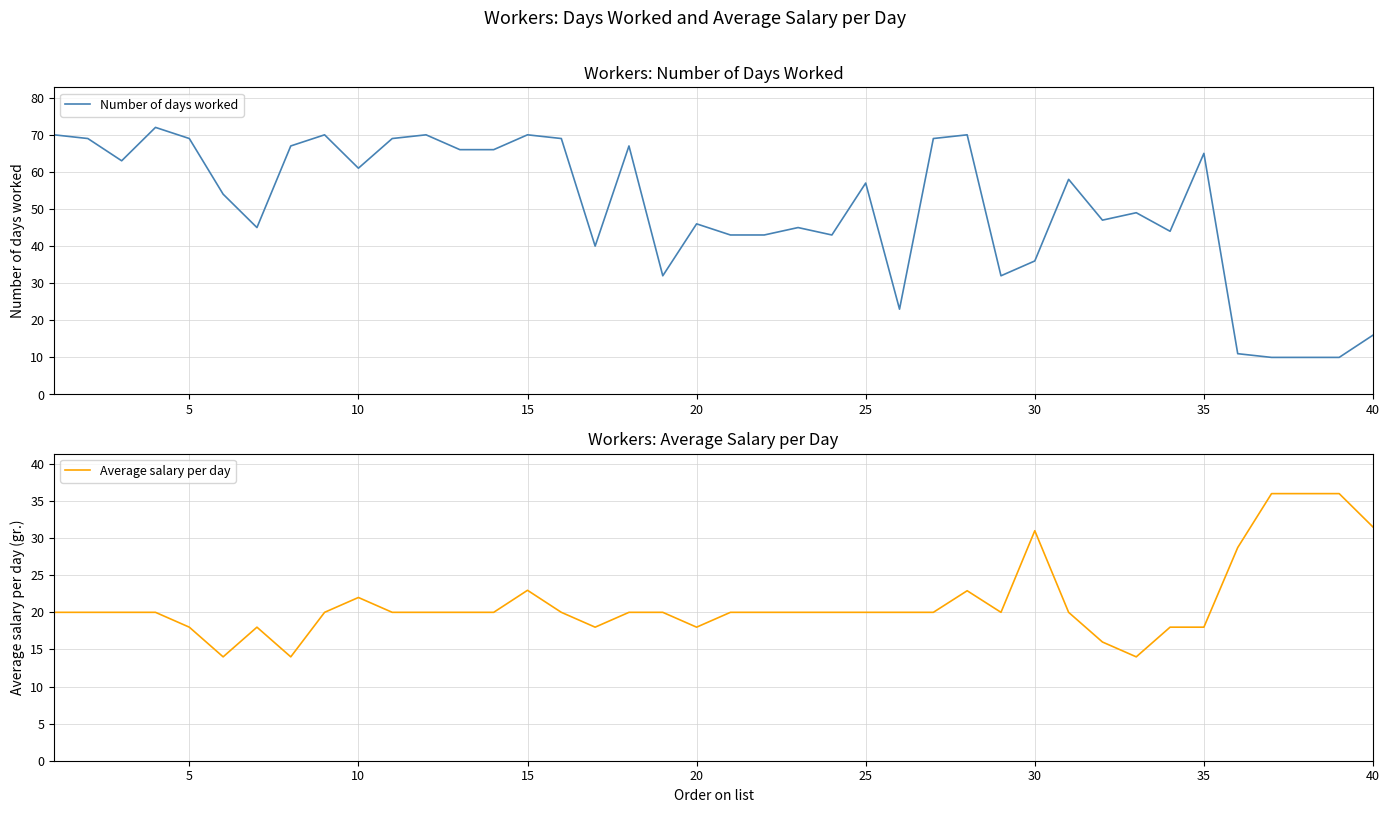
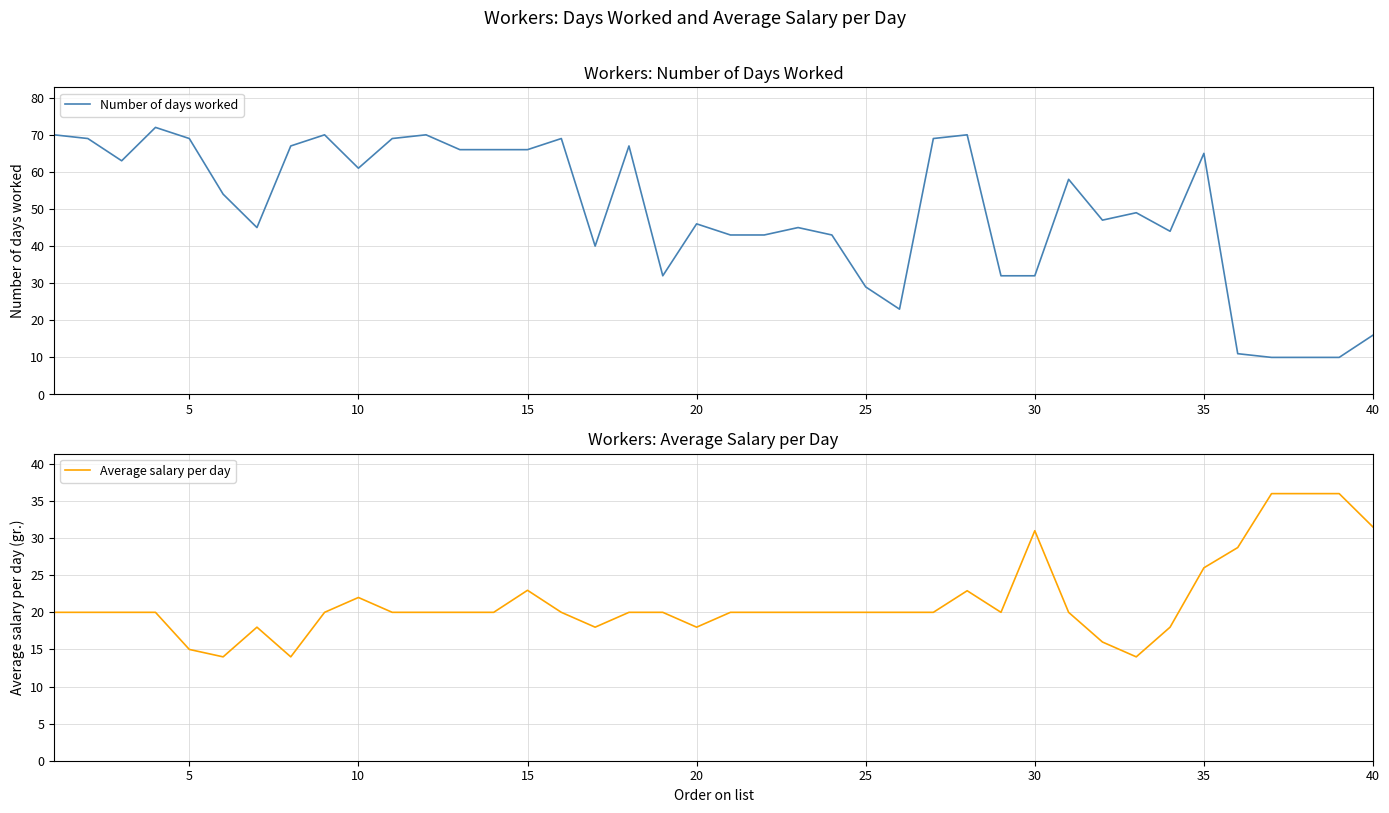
Workers: Number of Days Worked, 15: 70 -> 66
Workers: Number of Days Worked, 25: 57 -> 29
Workers: Number of Days Worked, 30: 36 -> 32
Workers: Average Salary per Day, 5: 18 -> 15
Workers: Average Salary per Day, 35: 18 -> 26
